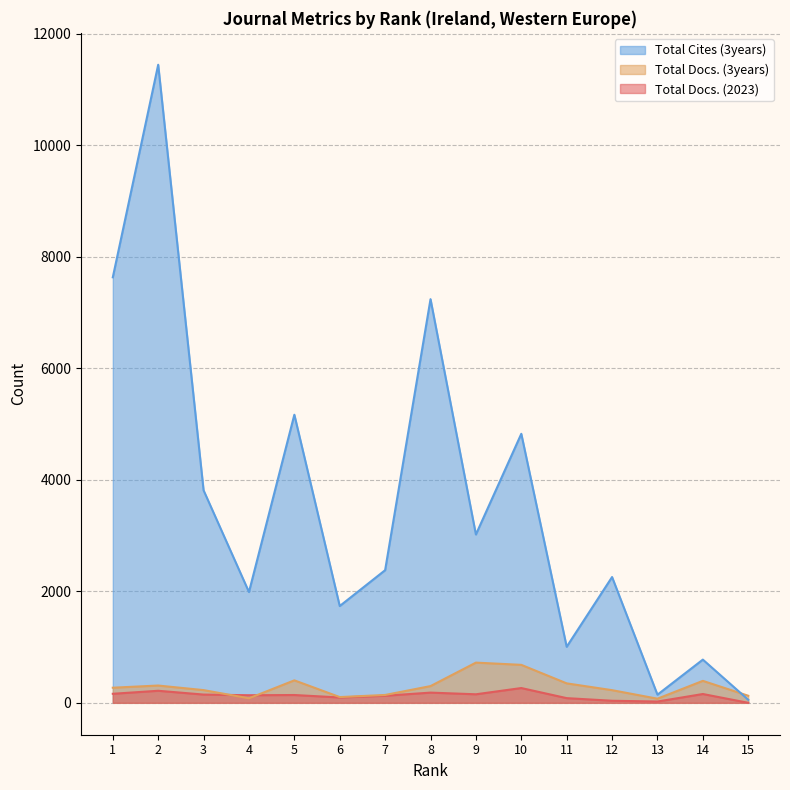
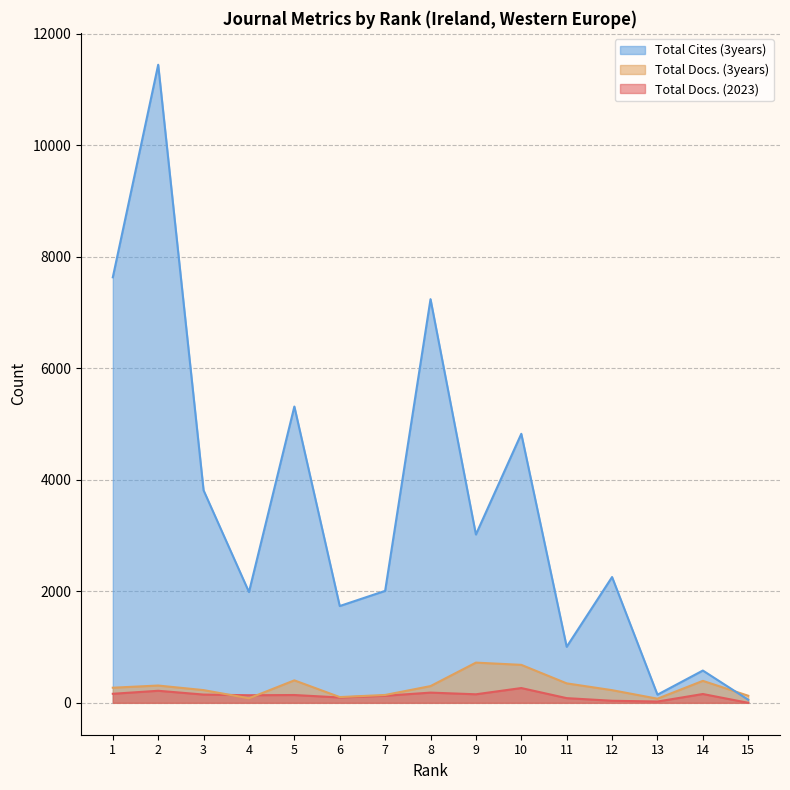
Total Cites (3years), 5: 5200 -> 5300
Total Cites (3years), 7: 2400 -> 2000
Total Cites (3years), 14: 800 -> 600
